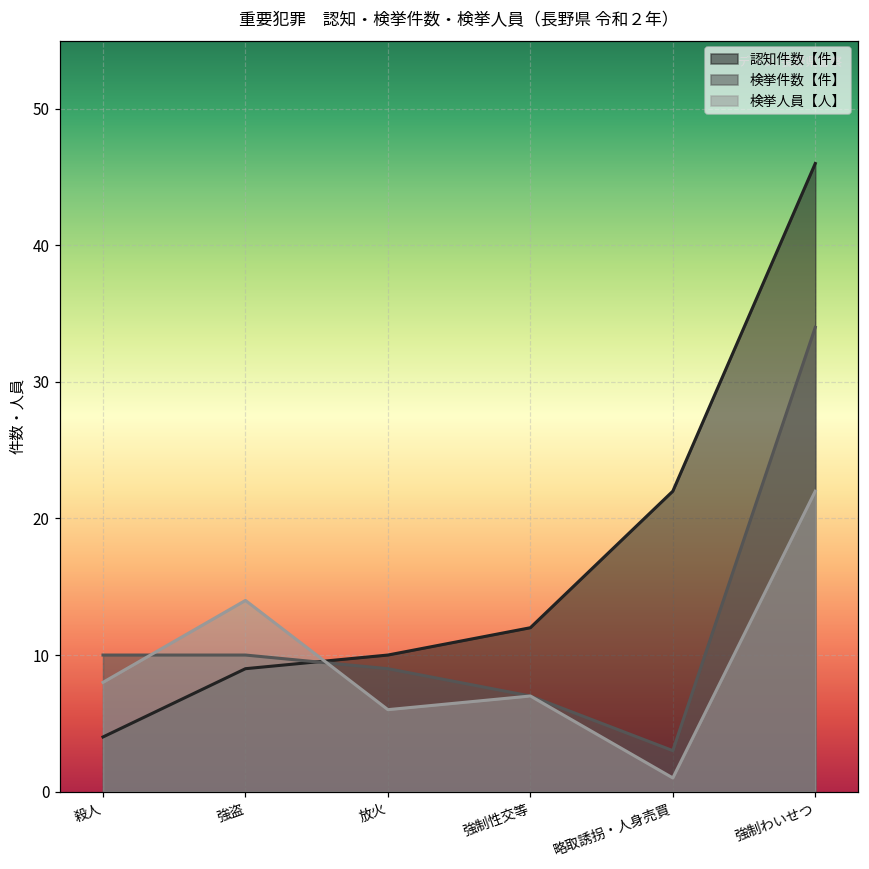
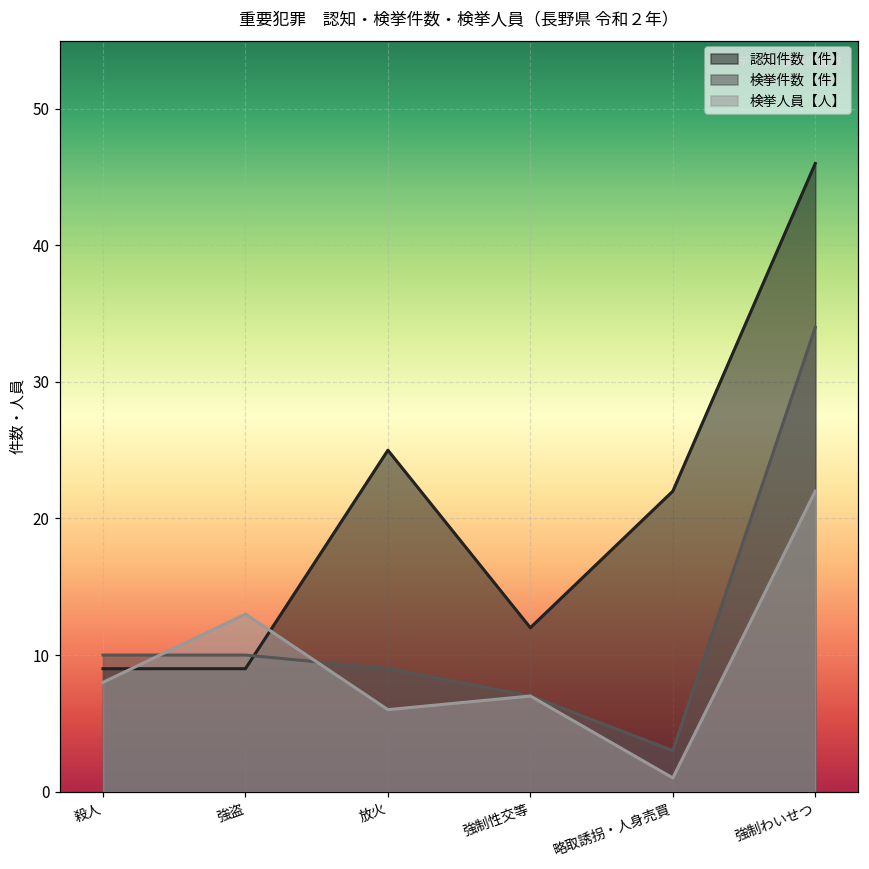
認知件数【件】, 殺人: 4 -> 9
検挙人員【人】, 強盗: 14 -> 13
認知件数【件】, 放火: 10 -> 25
